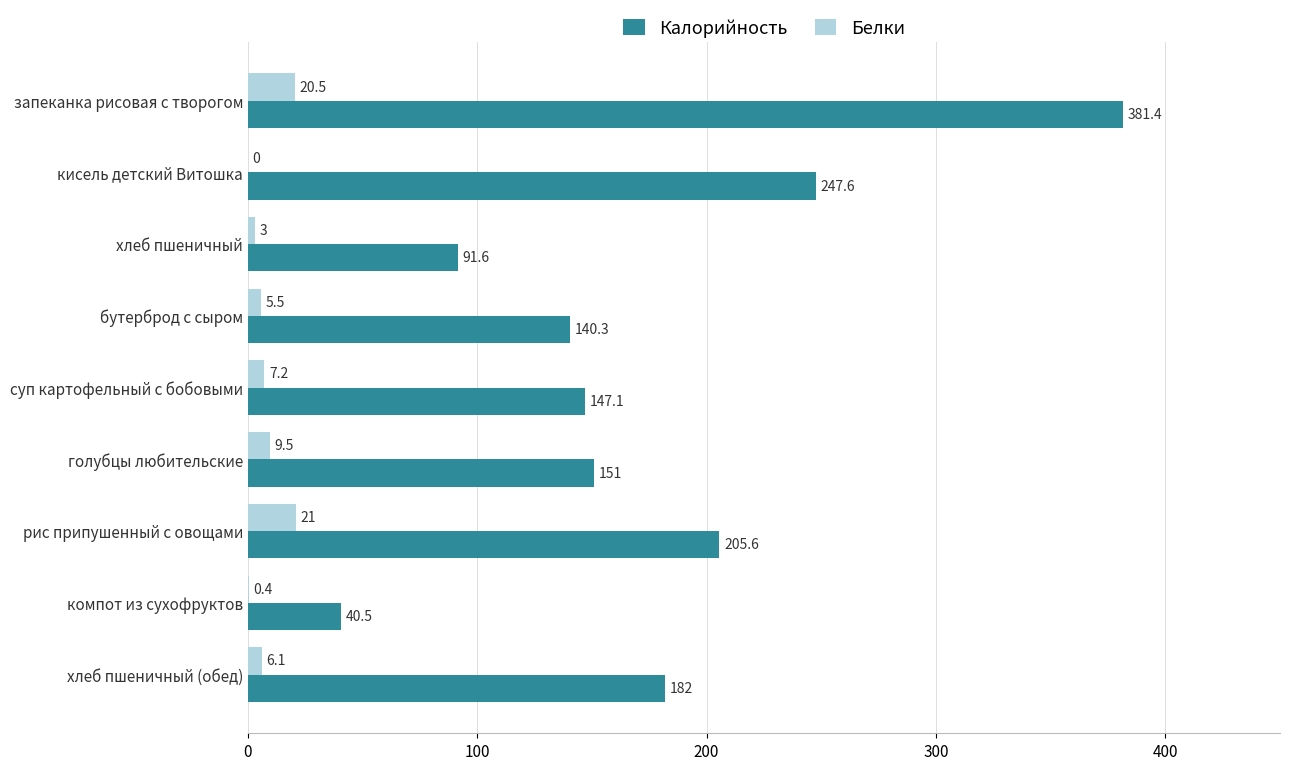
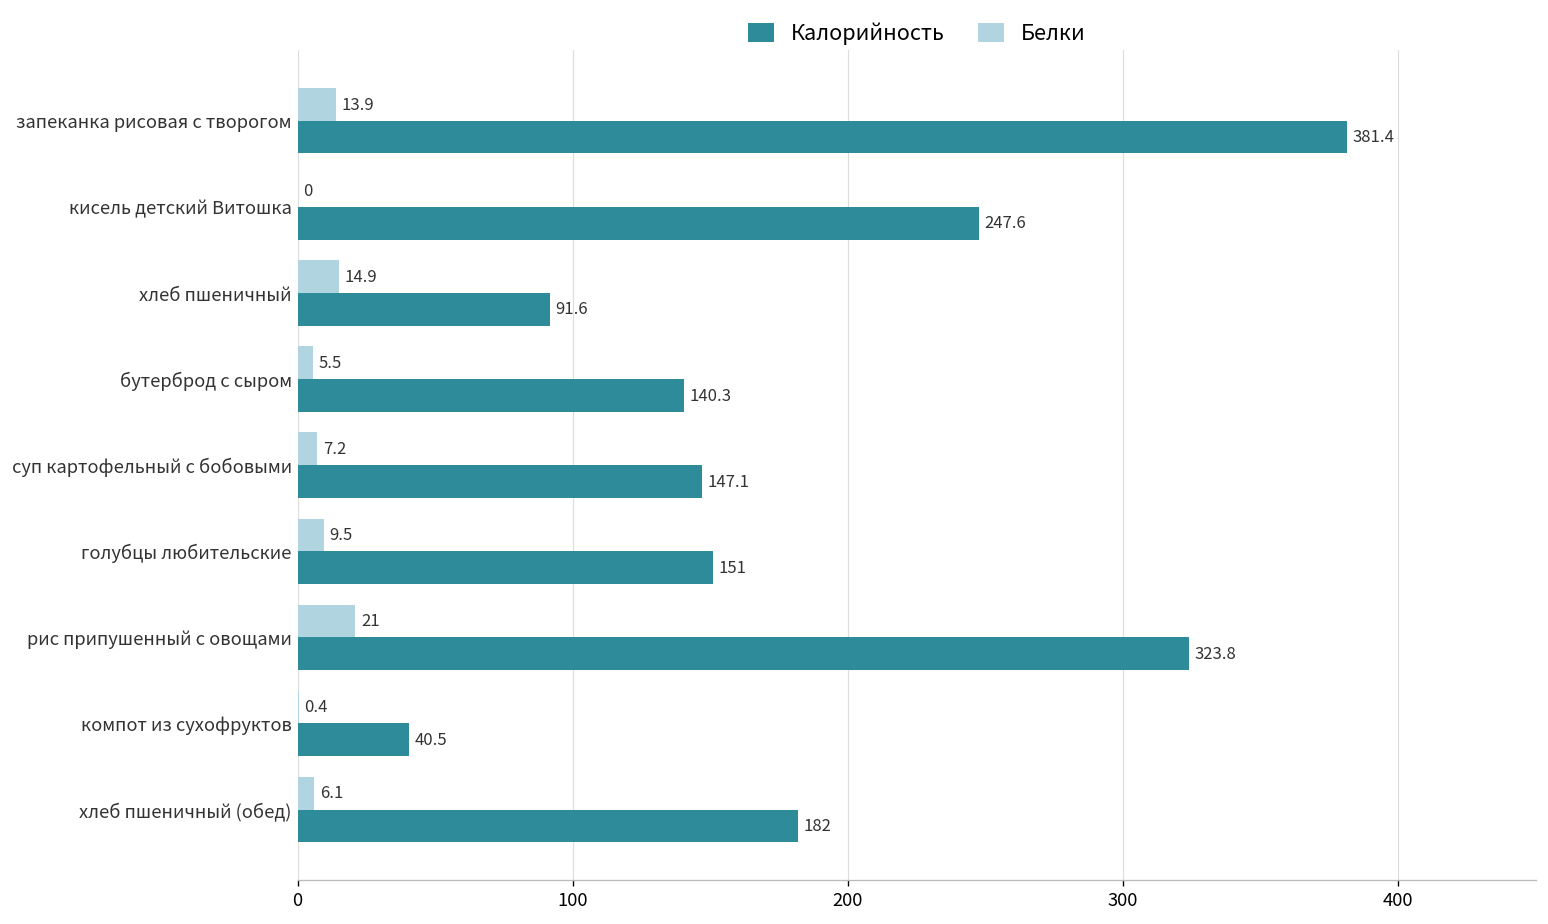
Белки, запеканка рисовая с творогом: 20.5 -> 13.9
Белки, хлеб пшеничный: 3 -> 14.9
Калорийность, рис припушенный с овощами: 205.6 -> 323.8
